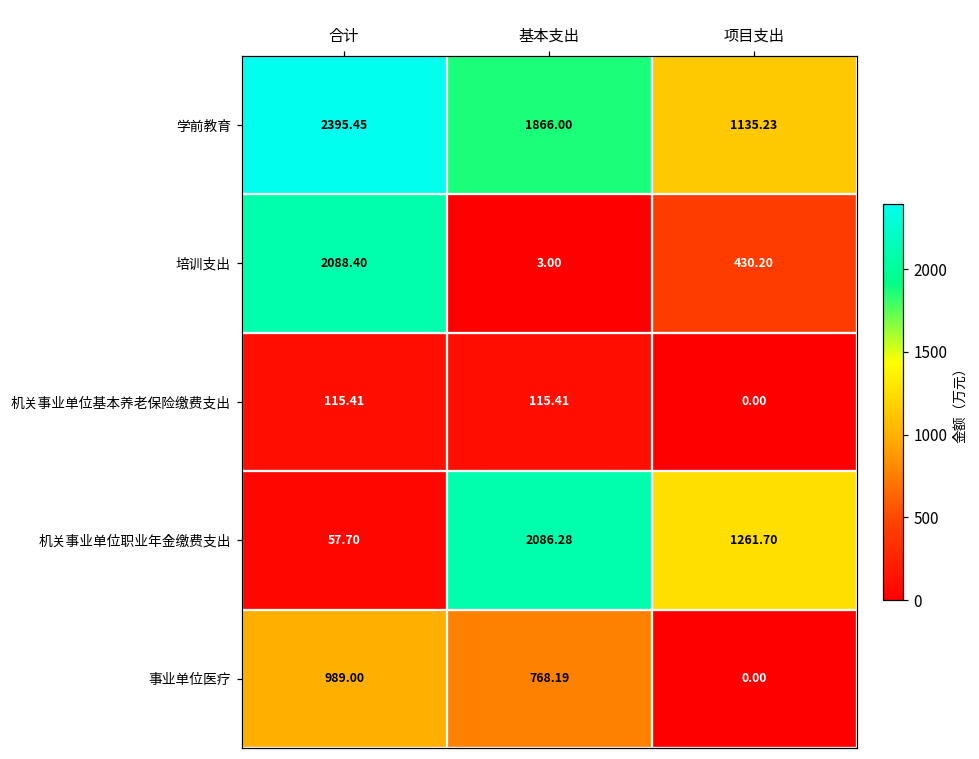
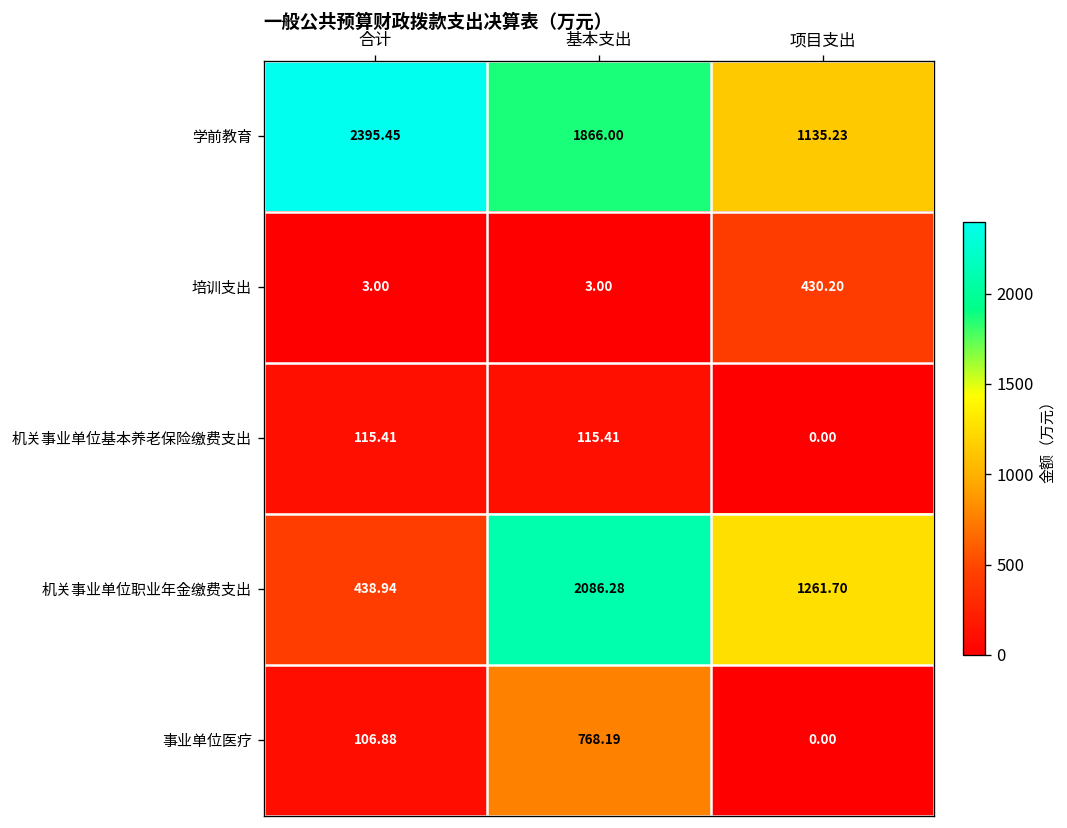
培训支出, 合计: 2088.40 -> 3.00
机关事业单位职业年金缴费支出, 合计: 57.70 -> 438.94
事业单位医疗, 合计: 989.00 -> 106.88
